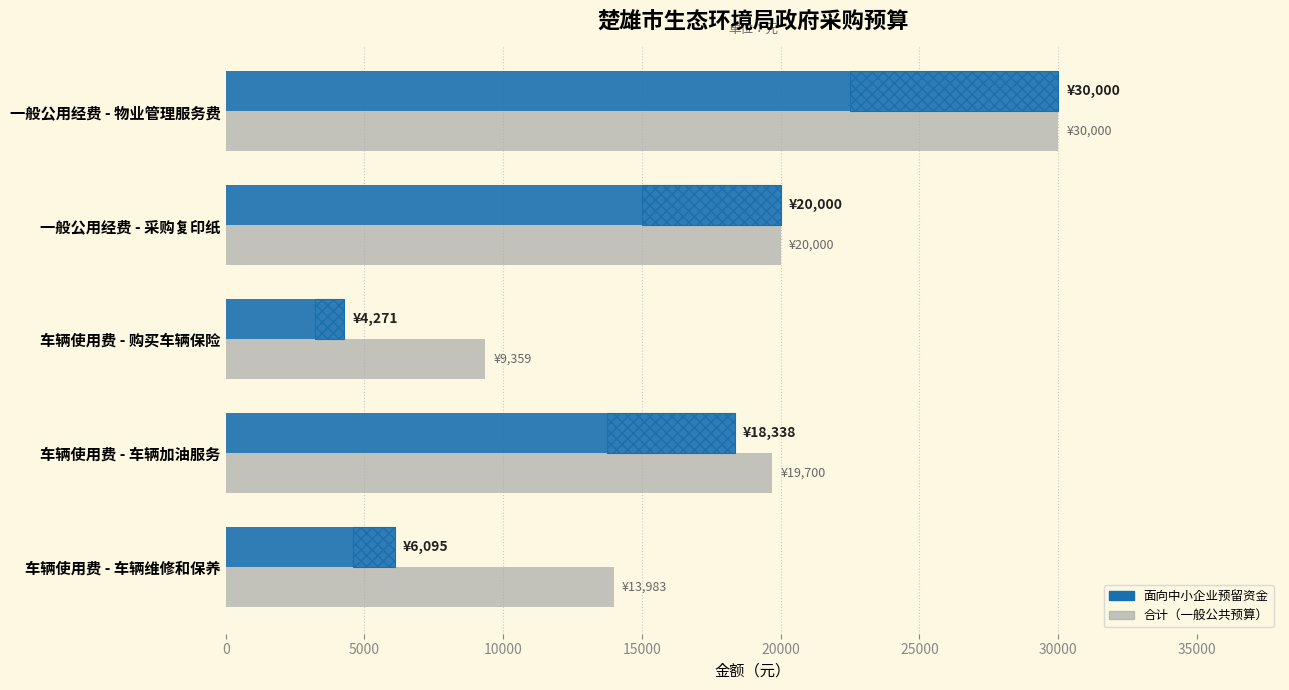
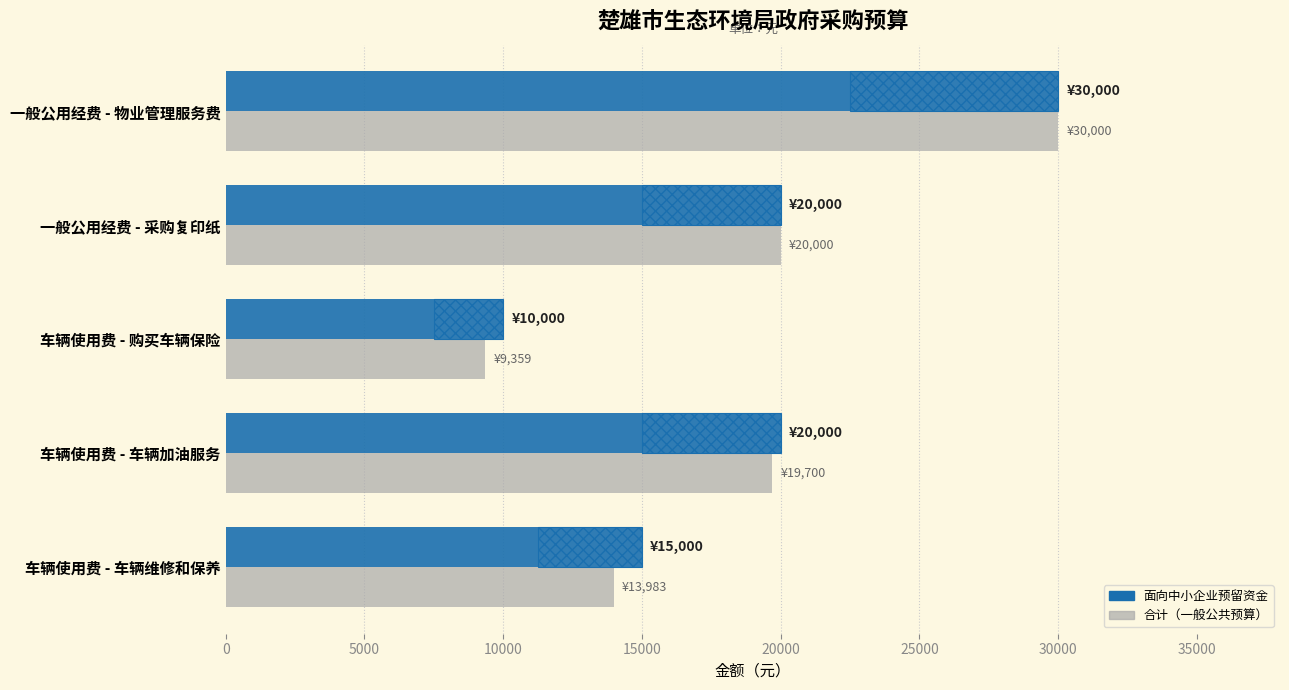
面向中小企业预留资金, 车辆使用费 - 购买车辆保险: ¥4,271 -> ¥10,000
面向中小企业预留资金, 车辆使用费 - 车辆加油服务: ¥18,338 -> ¥20,000
面向中小企业预留资金, 车辆使用费 - 车辆维修和保养: ¥6,095 -> ¥15,000
